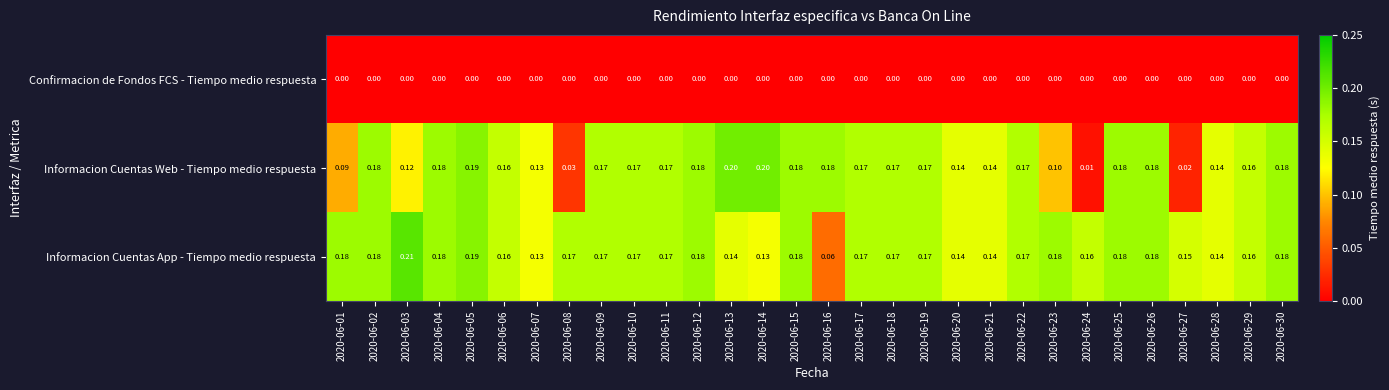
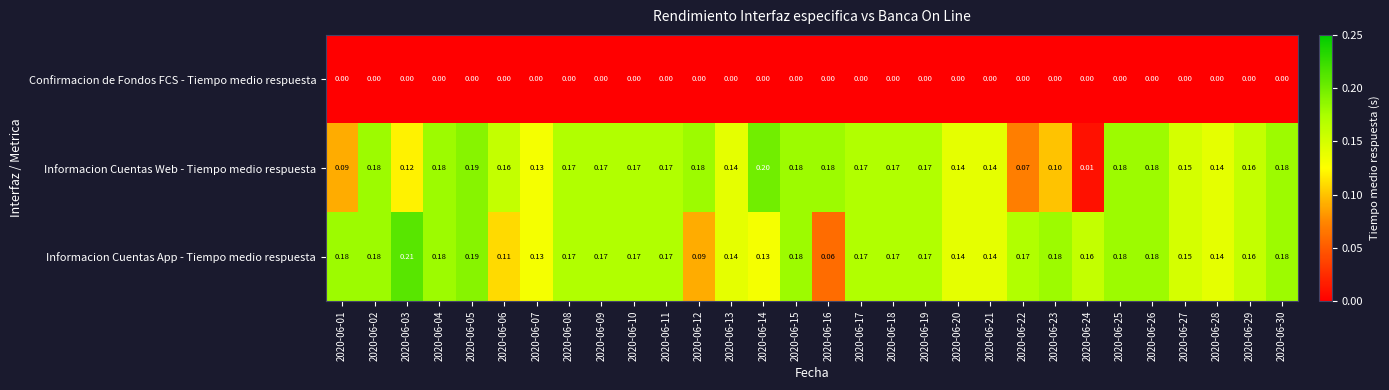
Informacion Cuentas Web - Tiempo medio respuesta, 2020-06-08: 0.03 -> 0.17
Informacion Cuentas Web - Tiempo medio respuesta, 2020-06-13: 0.20 -> 0.14
Informacion Cuentas Web - Tiempo medio respuesta, 2020-06-22: 0.17 -> 0.07
Informacion Cuentas Web - Tiempo medio respuesta, 2020-06-27: 0.02 -> 0.15
Informacion Cuentas App - Tiempo medio respuesta, 2020-06-06: 0.16 -> 0.11
Informacion Cuentas App - Tiempo medio respuesta, 2020-06-12: 0.18 -> 0.09
